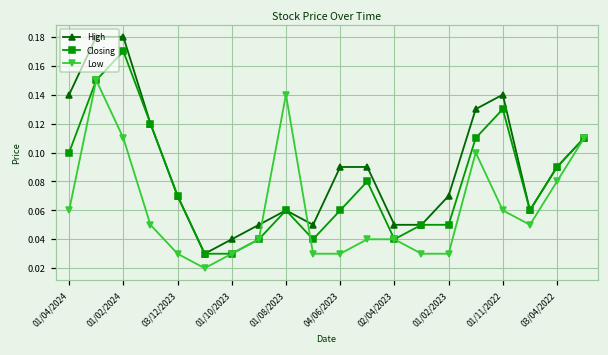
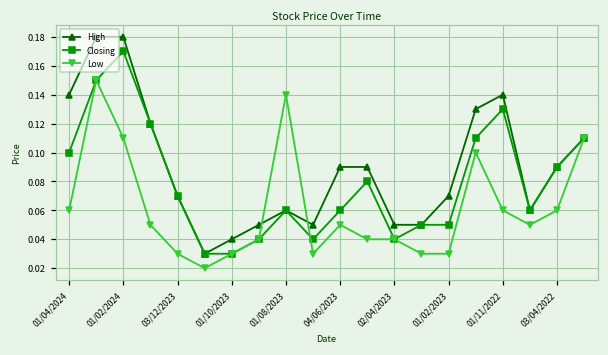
Low, 04/06/2023: 0.03 -> 0.05
Low, 03/04/2022: 0.08 -> 0.06
